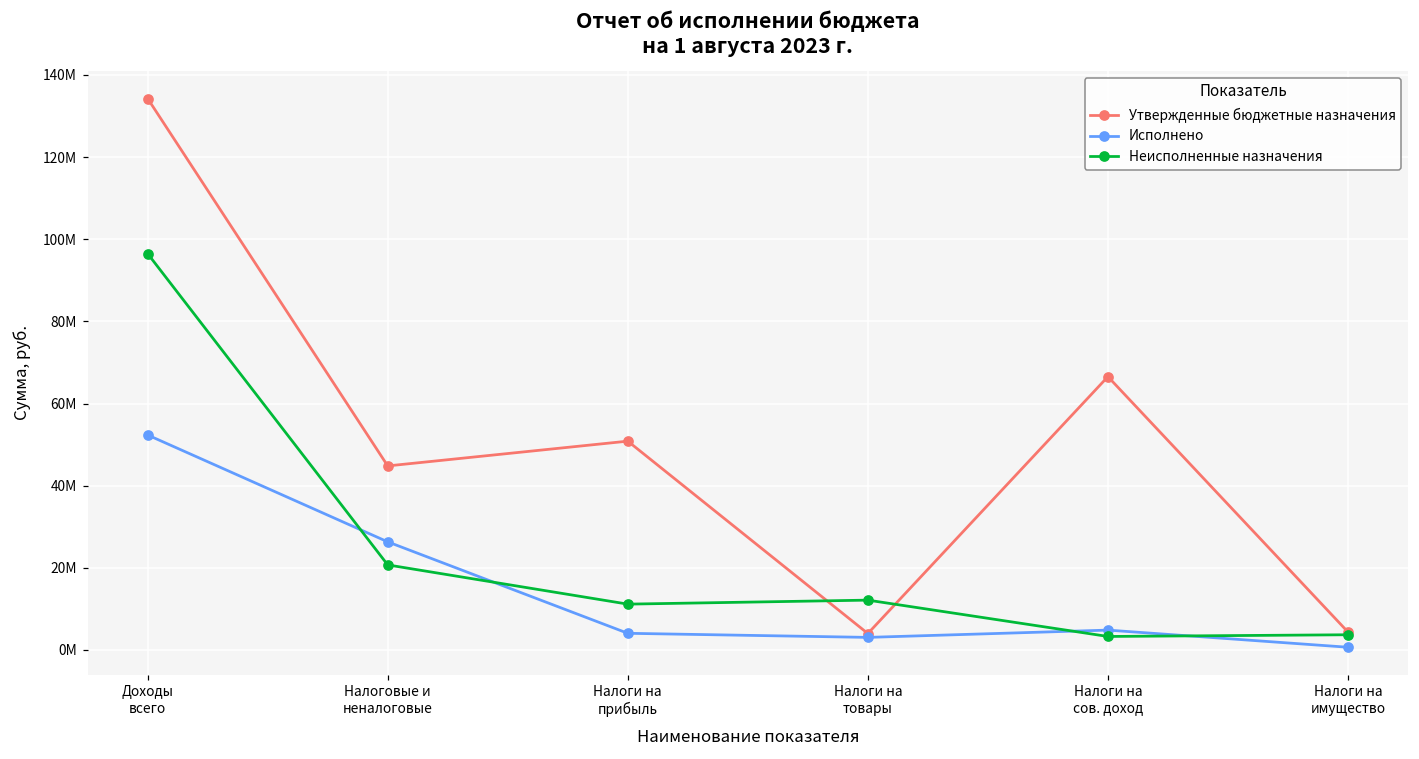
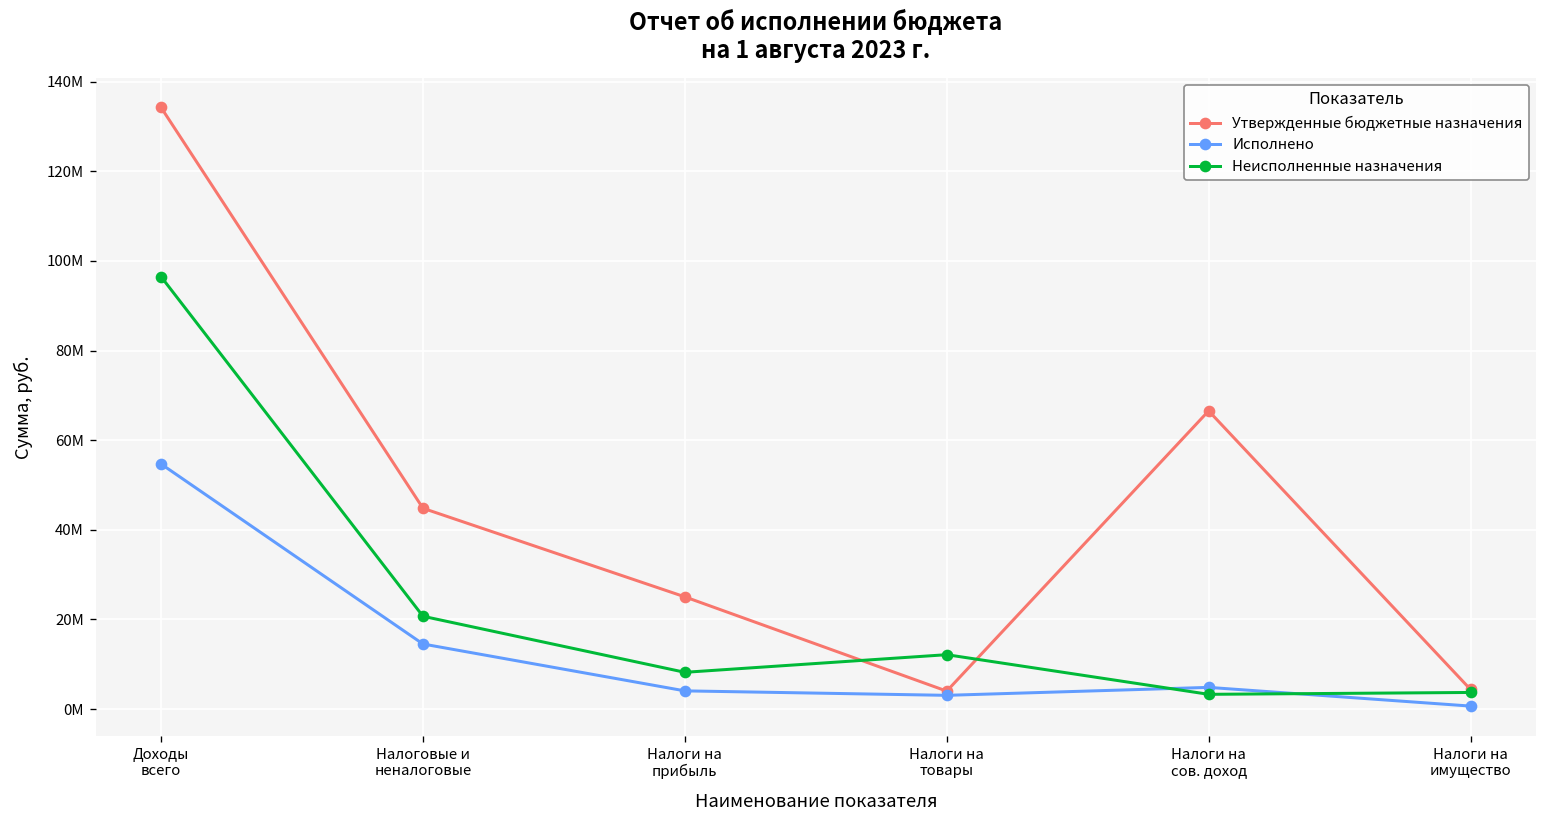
Исполнено, Доходы всего: 52000000 -> 55000000
Исполнено, Налоговые и неналоговые: 26000000 -> 15000000
Утвержденные бюджетные назначения, Налоги на прибыль: 51000000 -> 25000000
Неисполненные назначения, Налоги на прибыль: 11000000 -> 8000000
